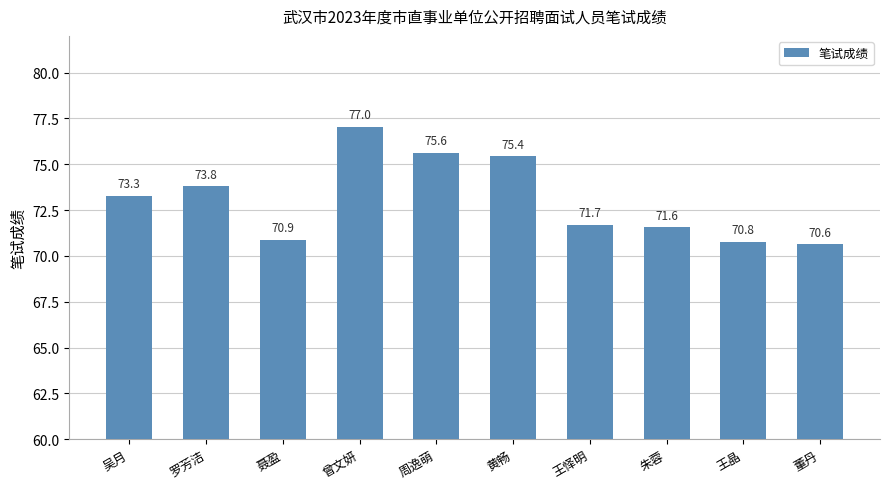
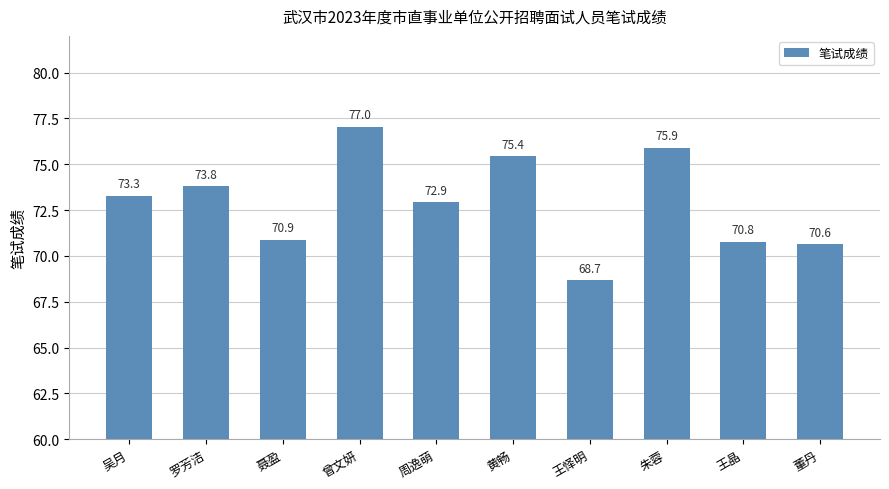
周逸萌: 75.6 -> 72.9
王怿明: 71.7 -> 68.7
朱蓉: 71.6 -> 75.9
